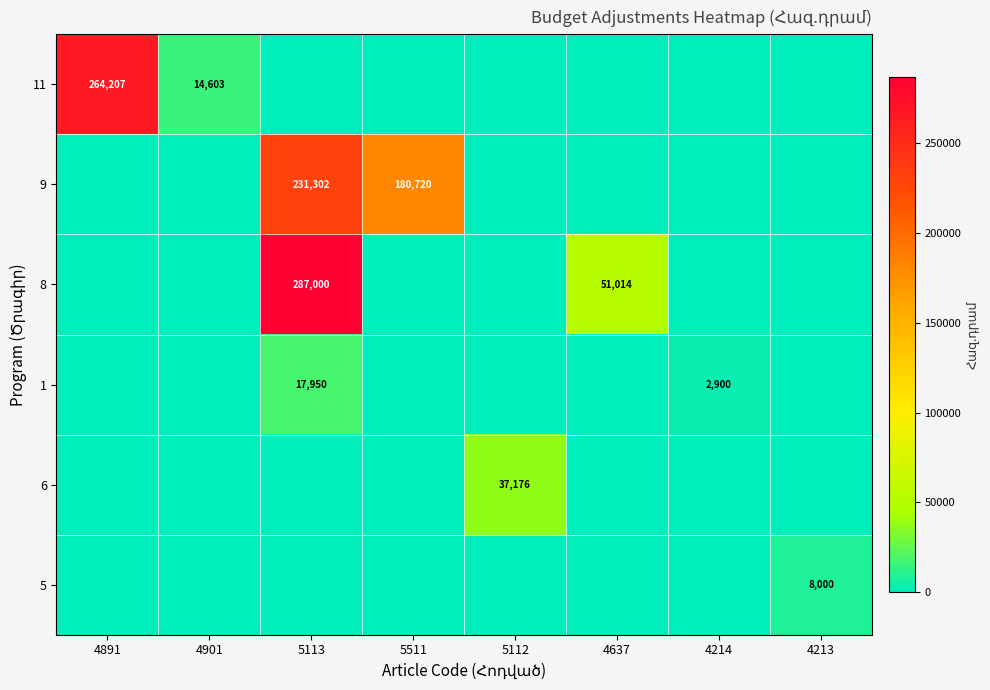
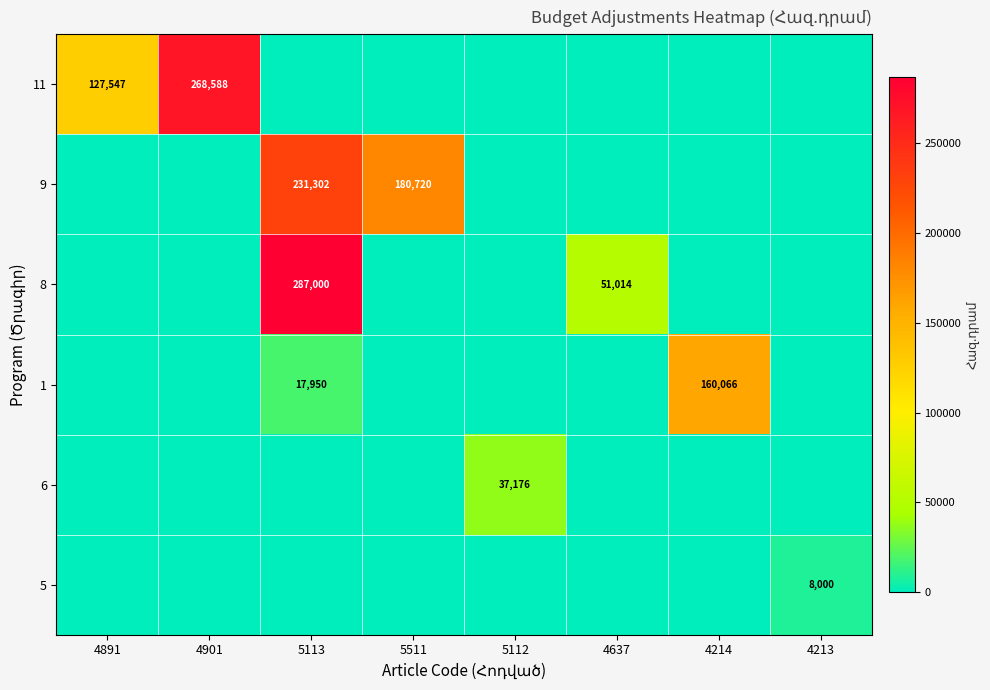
11, 4891: 264,207 -> 127,547
11, 4901: 14,603 -> 268,588
1, 4214: 2,900 -> 160,066
